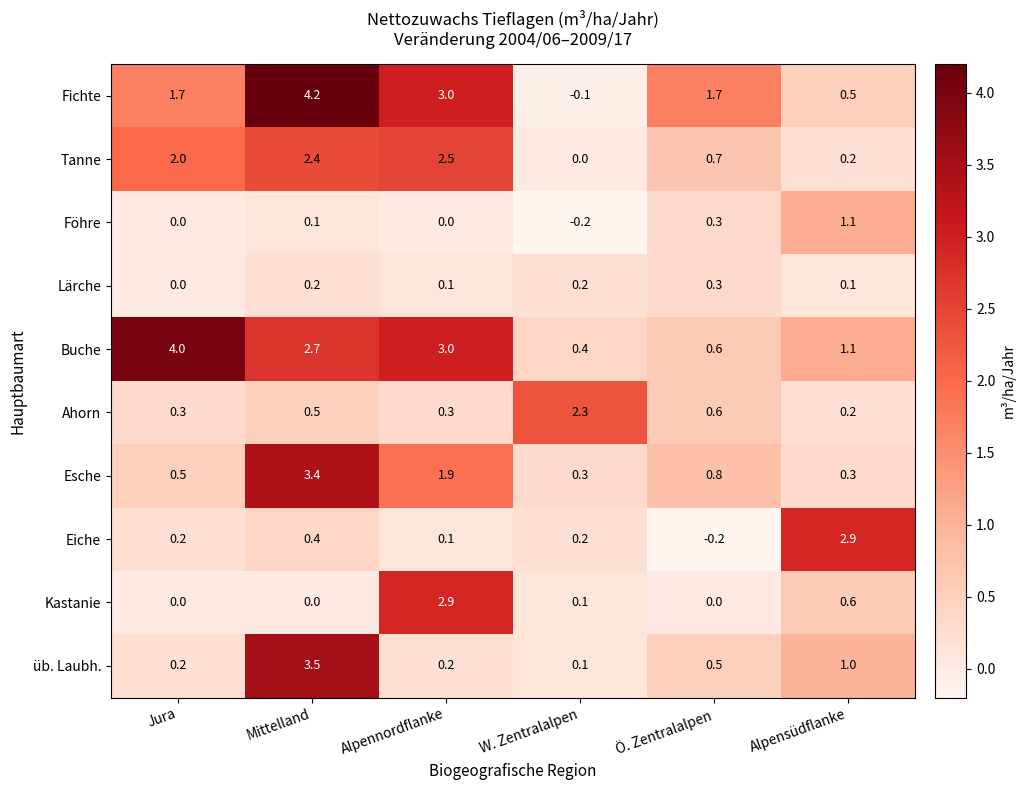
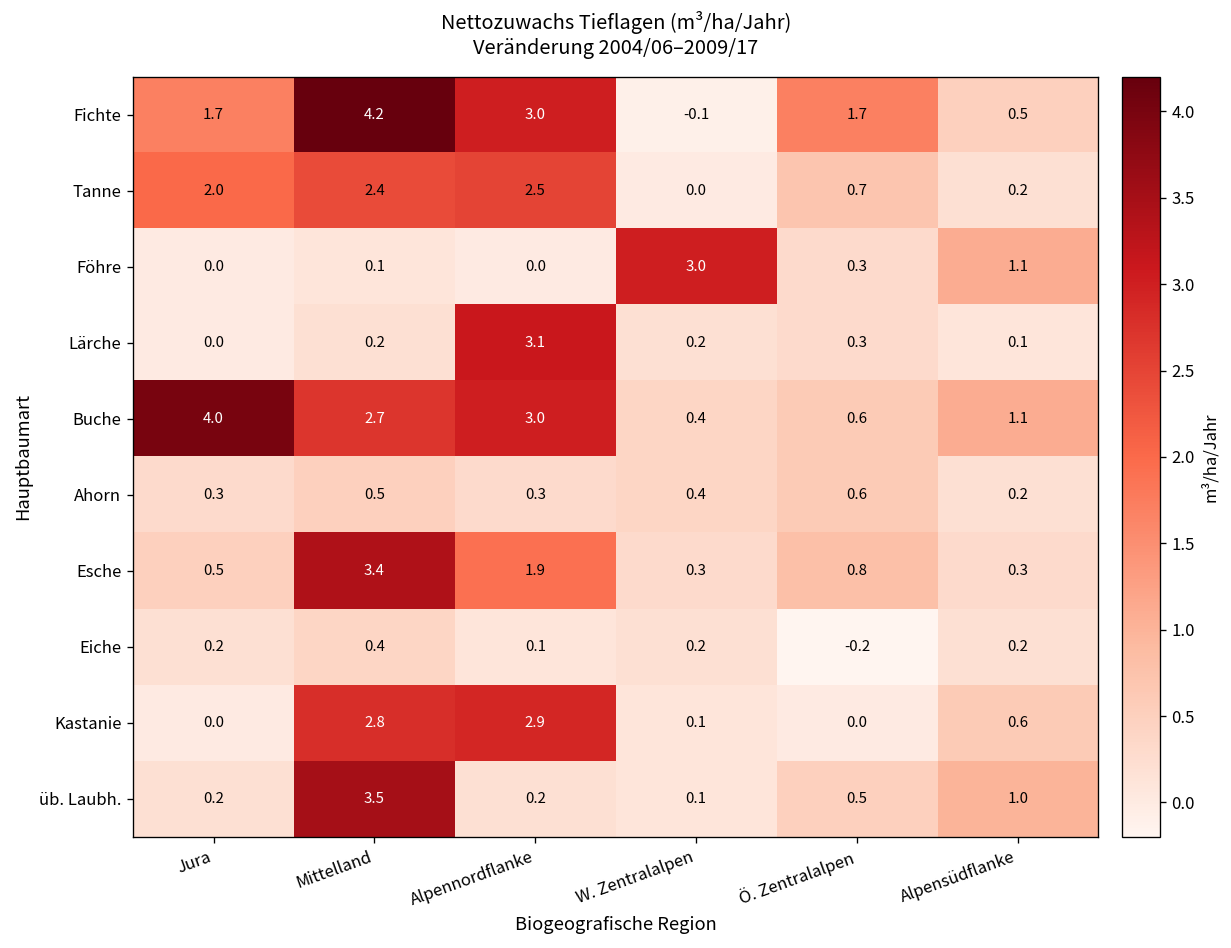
Föhre, W. Zentralalpen: -0.2 -> 3.0
Lärche, Alpennordflanke: 0.1 -> 3.1
Ahorn, W. Zentralalpen: 2.3 -> 0.4
Eiche, Alpensüdflanke: 2.9 -> 0.2
Kastanie, Mittelland: 0.0 -> 2.8
